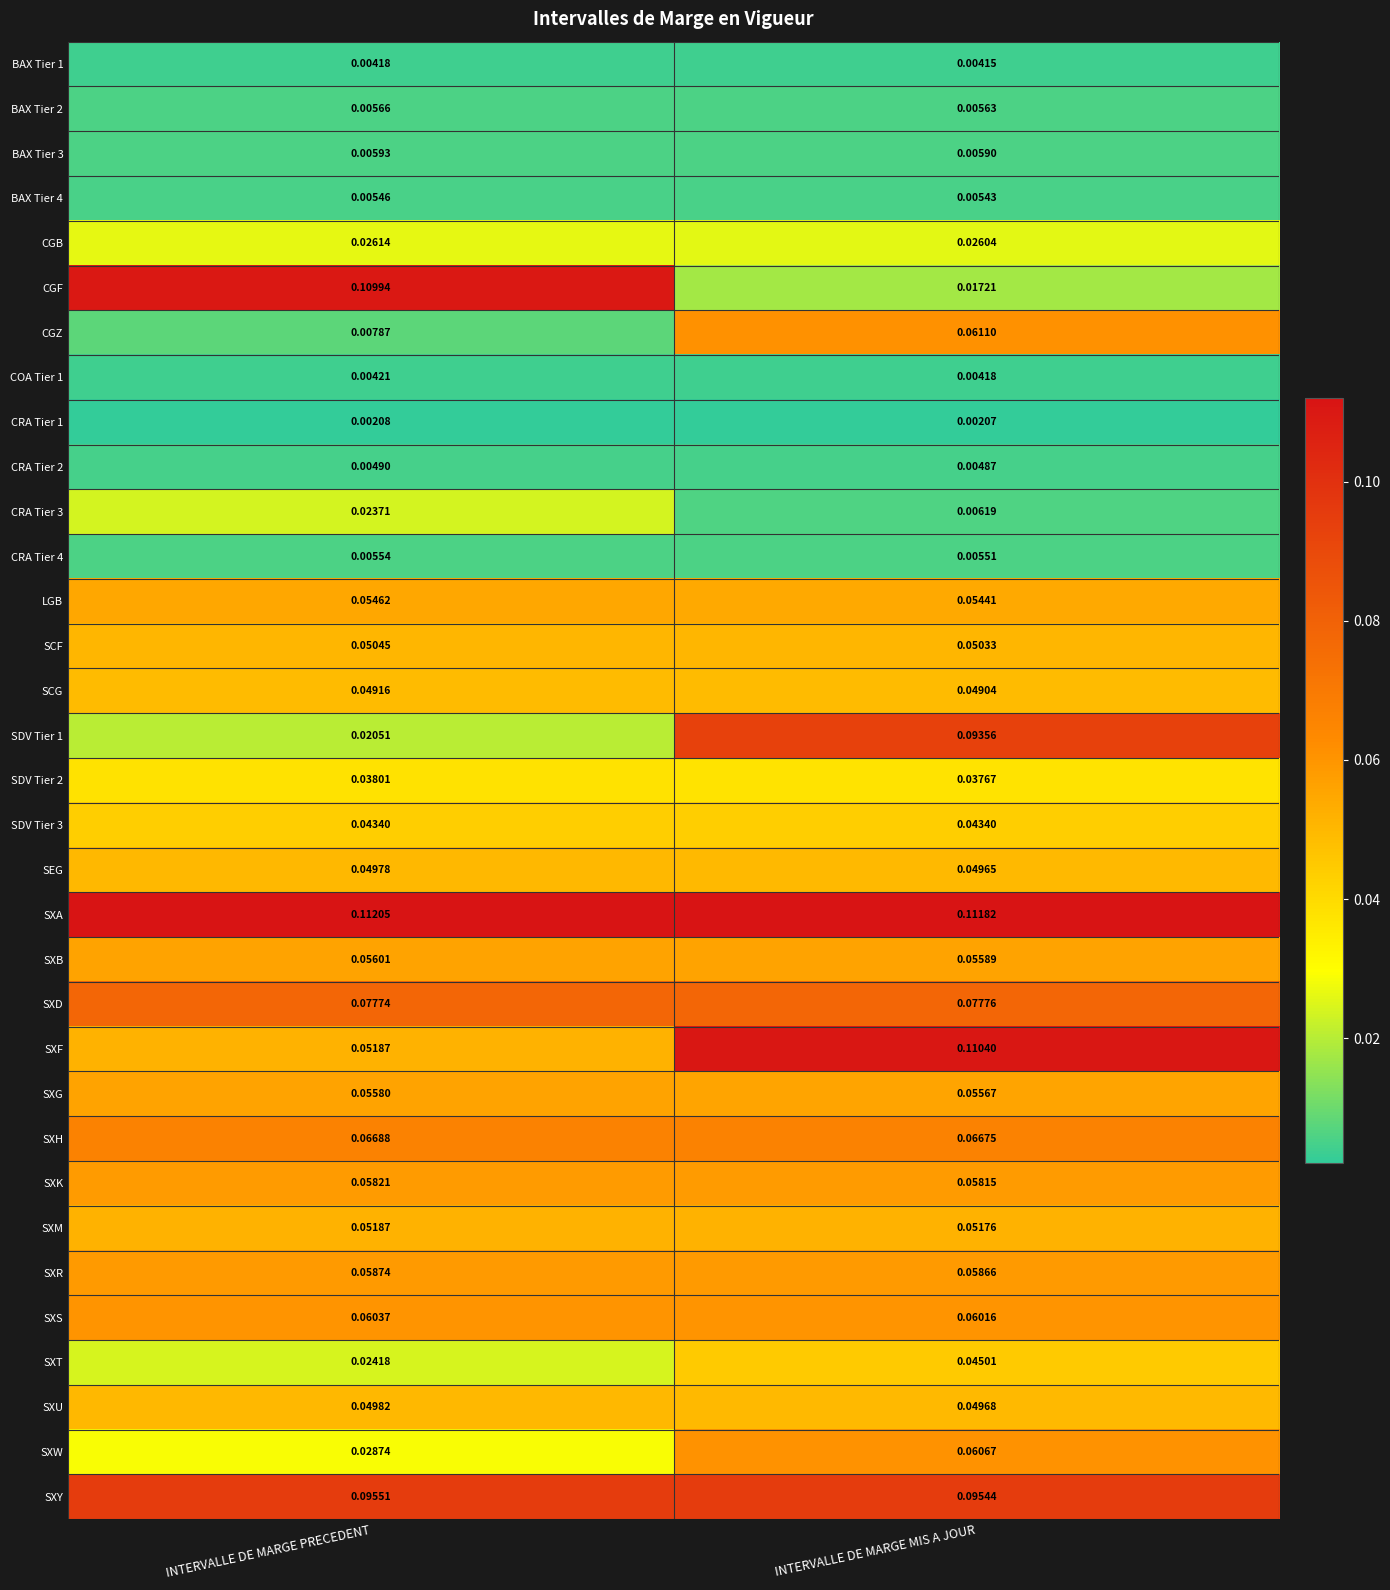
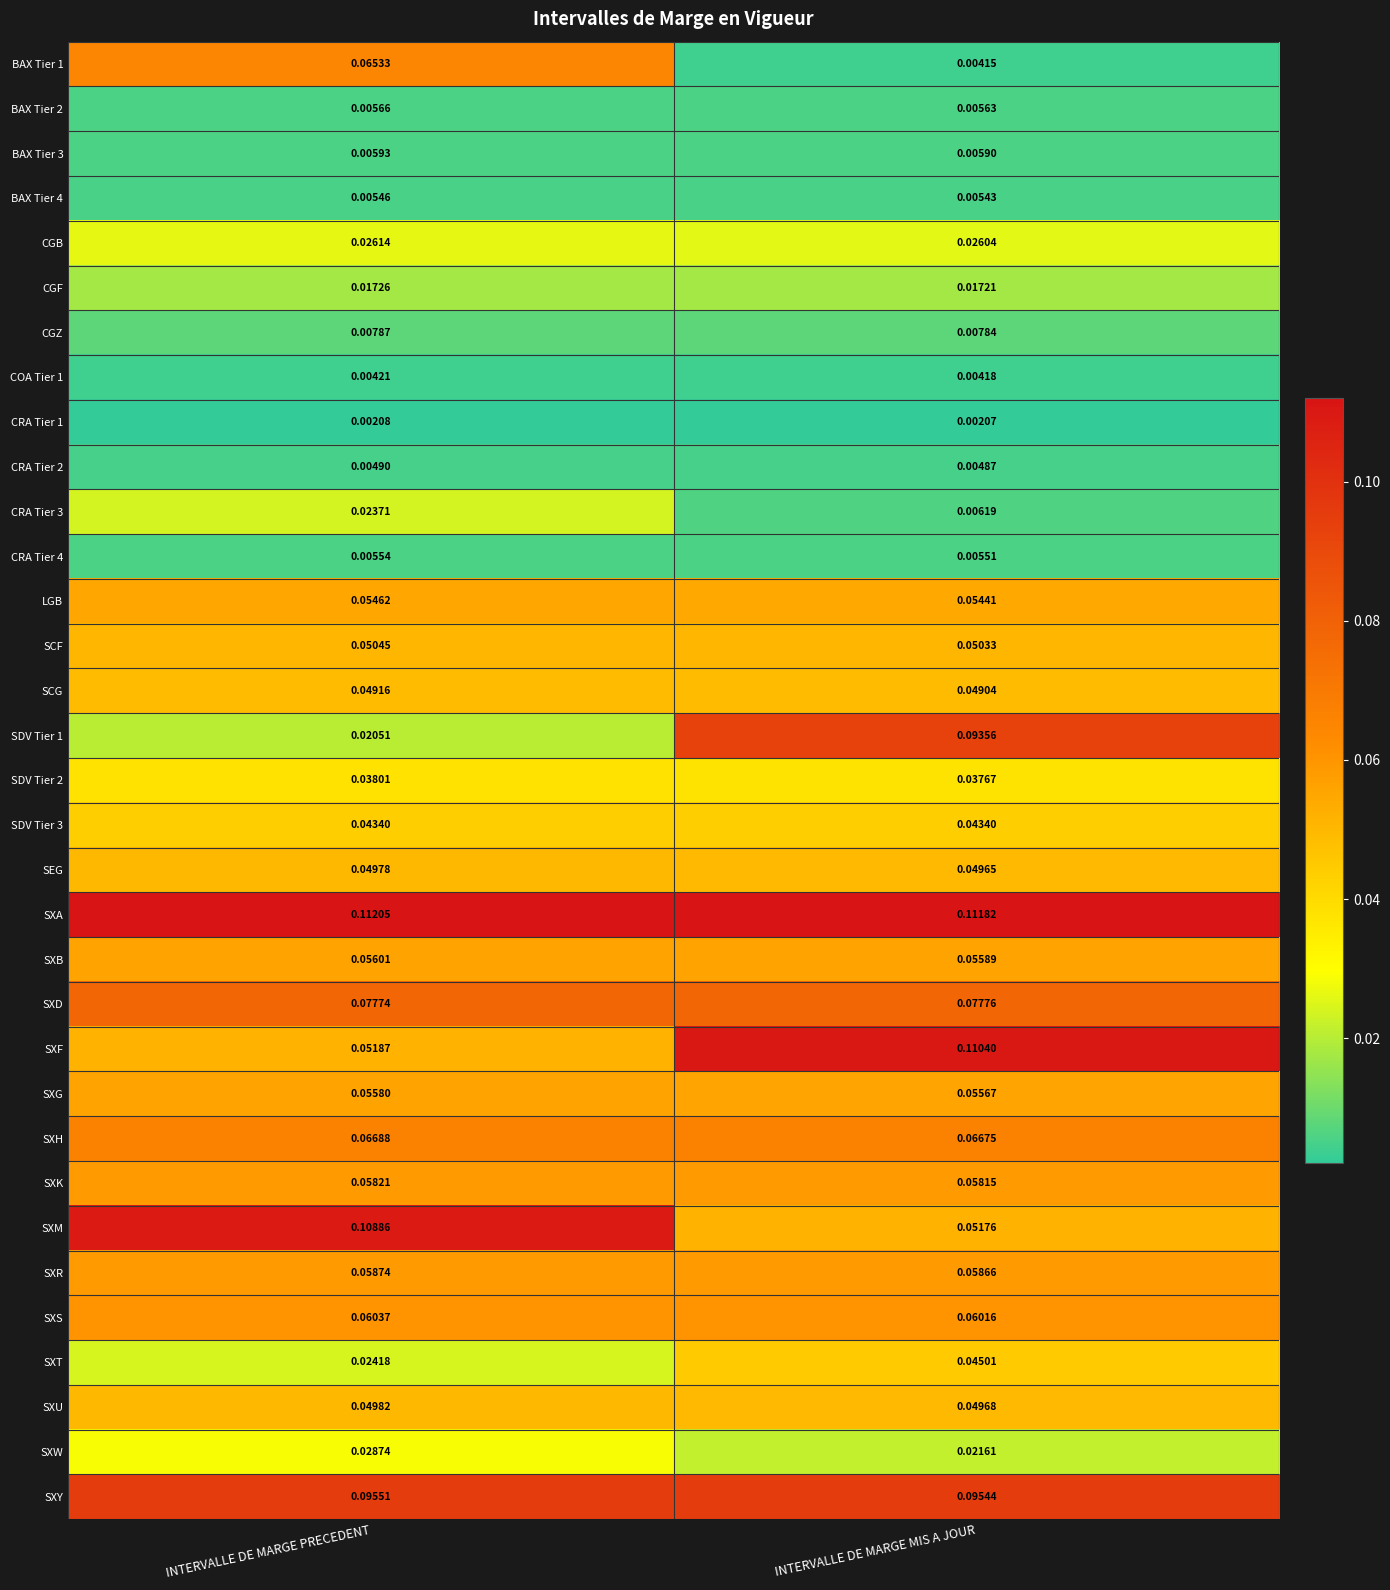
BAX Tier 1, INTERVALLE DE MARGE PRECEDENT: 0.00418 -> 0.06533
CGF, INTERVALLE DE MARGE PRECEDENT: 0.10994 -> 0.01726
CGZ, INTERVALLE DE MARGE MIS A JOUR: 0.06110 -> 0.00784
SXM, INTERVALLE DE MARGE PRECEDENT: 0.05187 -> 0.10886
SXW, INTERVALLE DE MARGE MIS A JOUR: 0.06067 -> 0.02161
